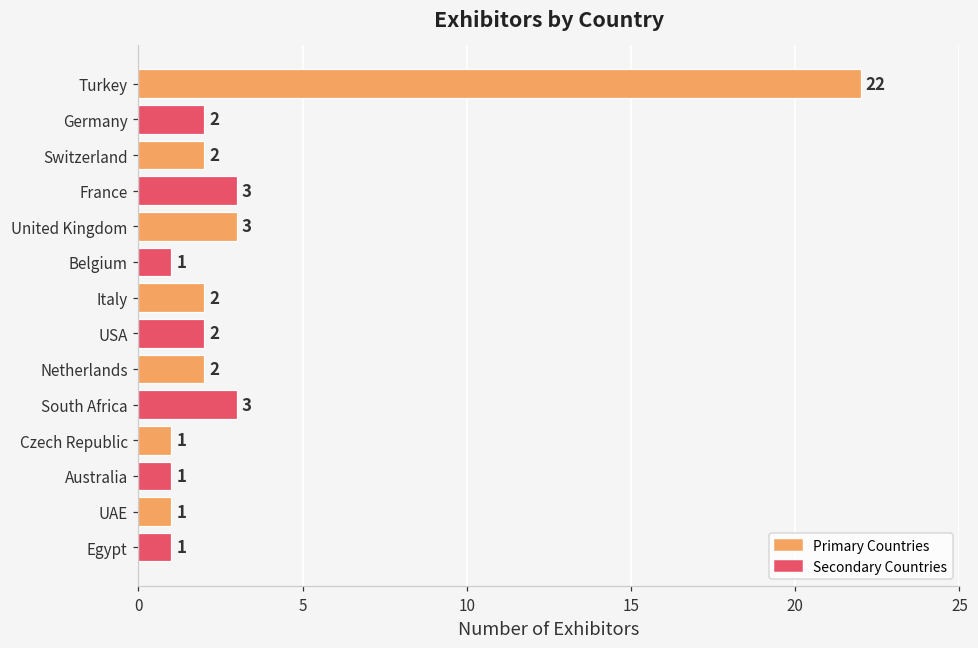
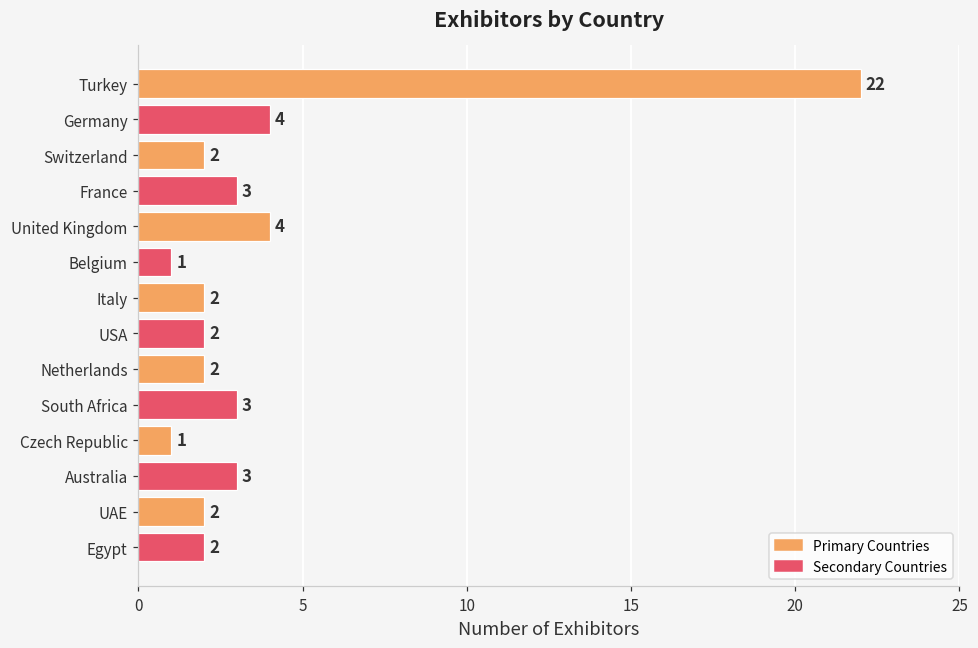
Germany: 2 -> 4
United Kingdom: 3 -> 4
Australia: 1 -> 3
UAE: 1 -> 2
Egypt: 1 -> 2
